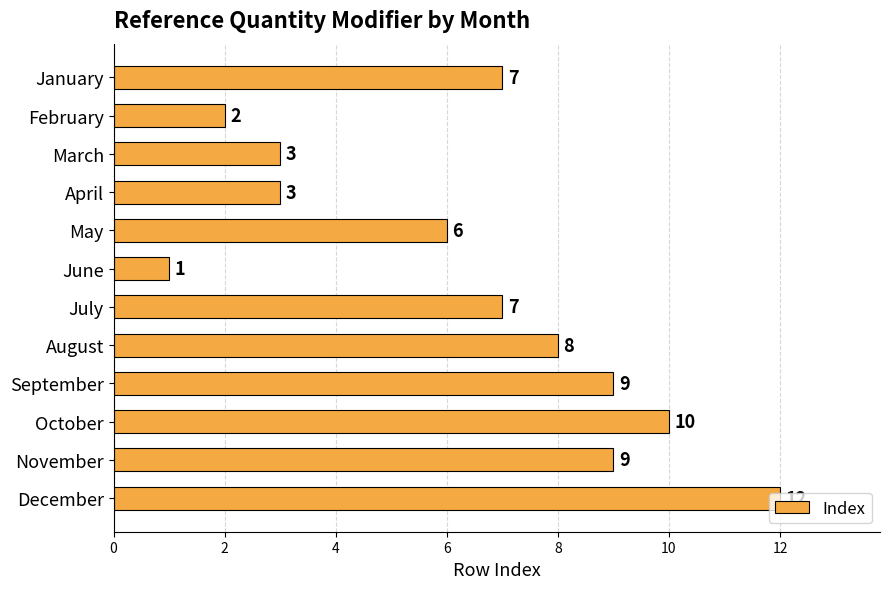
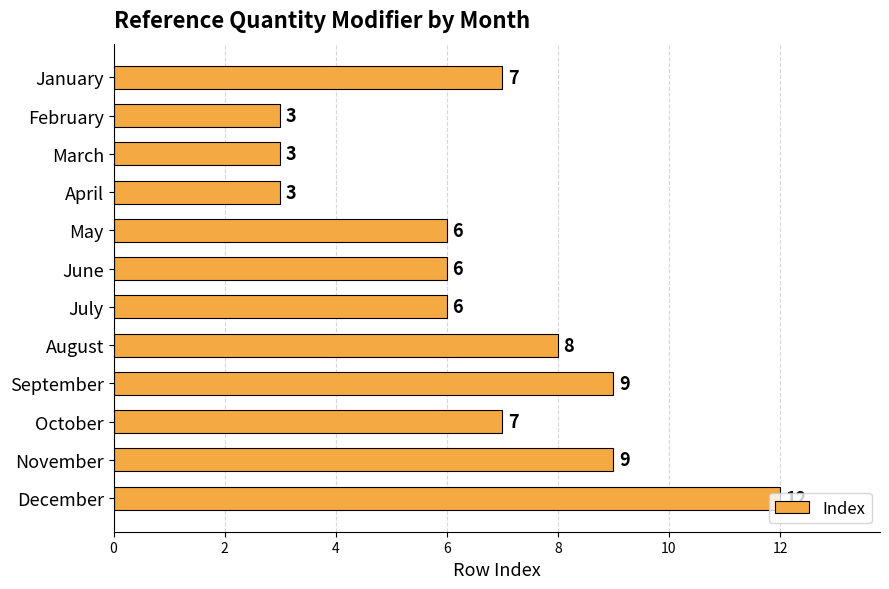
February: 2 -> 3
June: 1 -> 6
July: 7 -> 6
October: 10 -> 7
